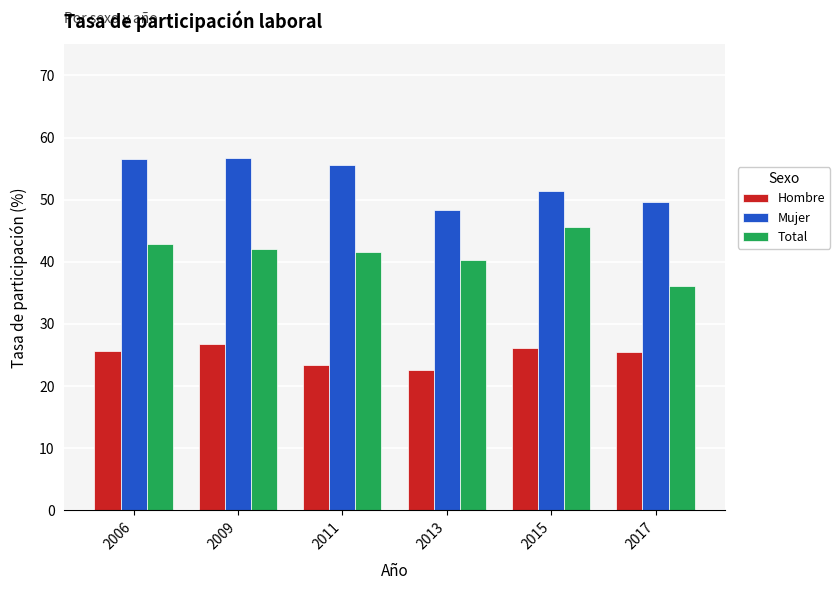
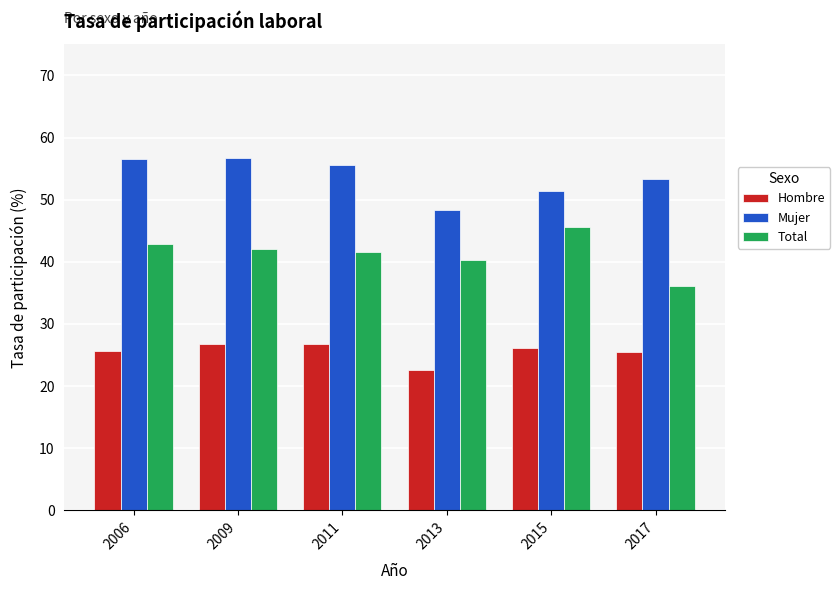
Hombre, 2011: 23 -> 27
Mujer, 2017: 50 -> 53
